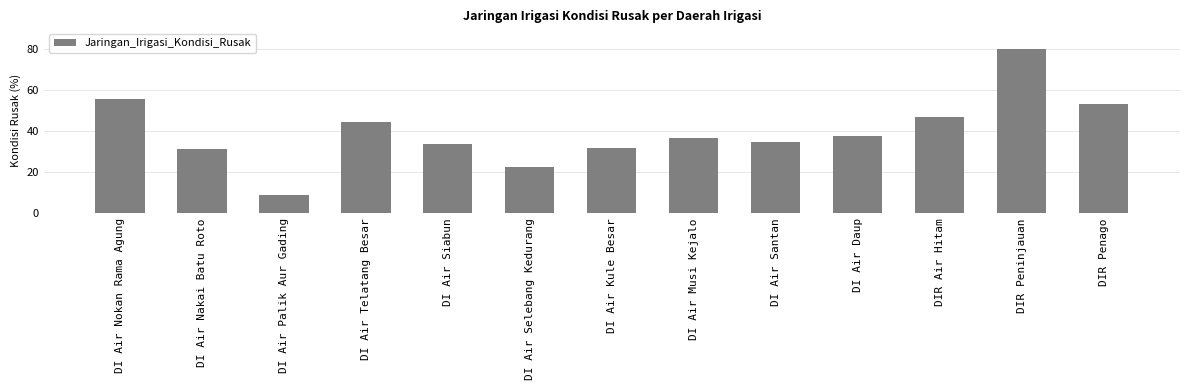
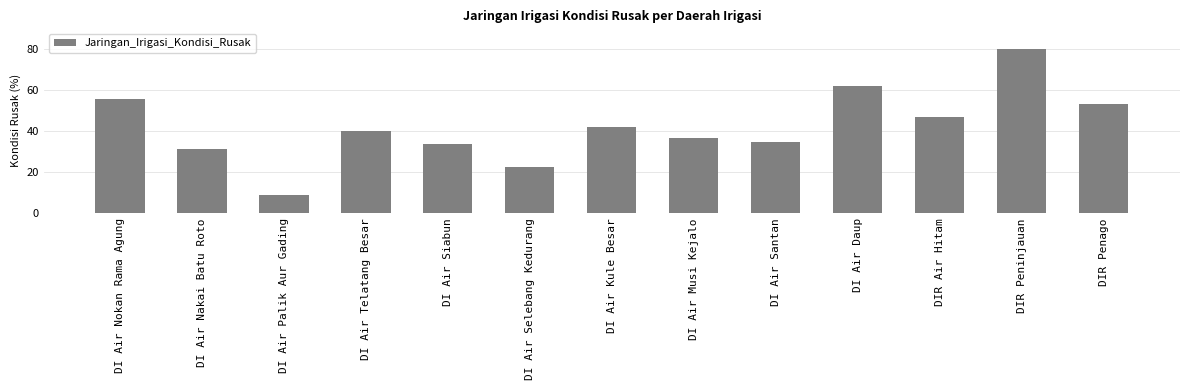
DI Air Telatang Besar: 44 -> 40
DI Air Kule Besar: 32 -> 42
DI Air Daup: 38 -> 62
